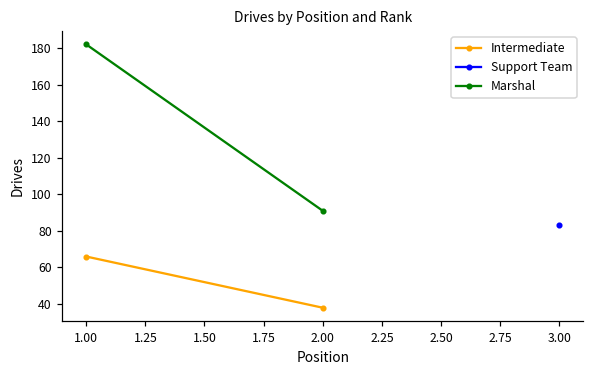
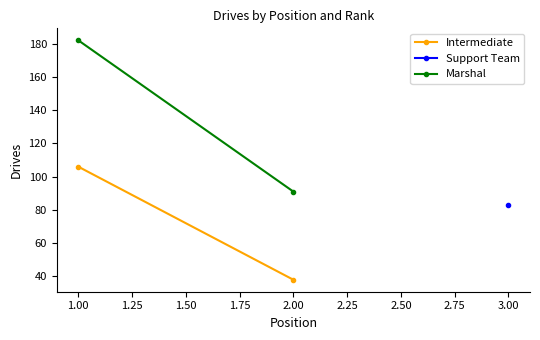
Intermediate, 1.00: 66 -> 106
